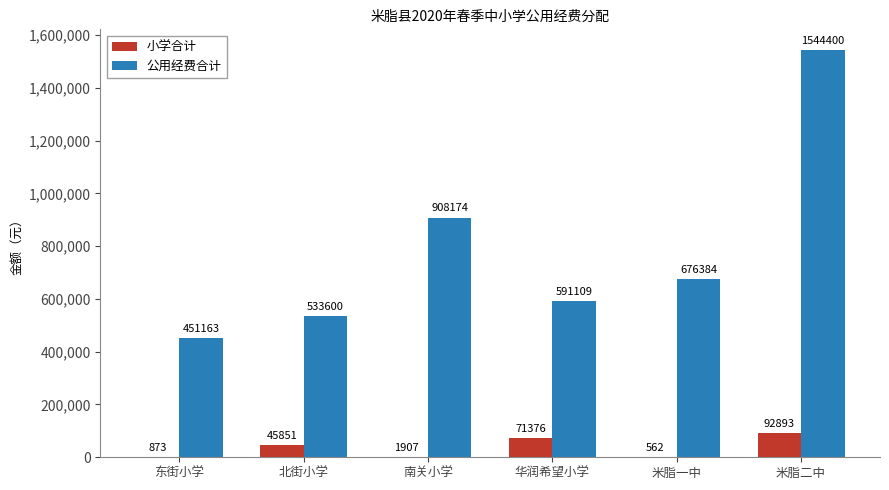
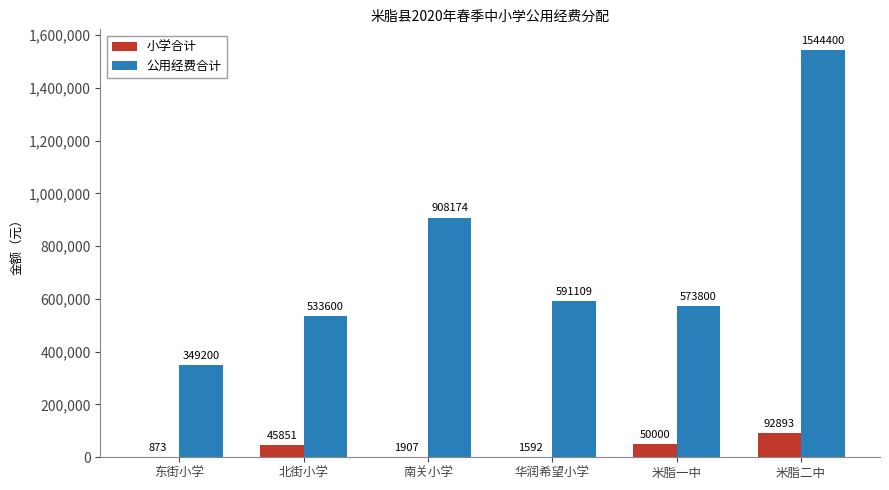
公用经费合计, 东街小学: 451163 -> 349200
小学合计, 华润希望小学: 71376 -> 1592
小学合计, 米脂一中: 562 -> 50000
公用经费合计, 米脂一中: 676384 -> 573800
